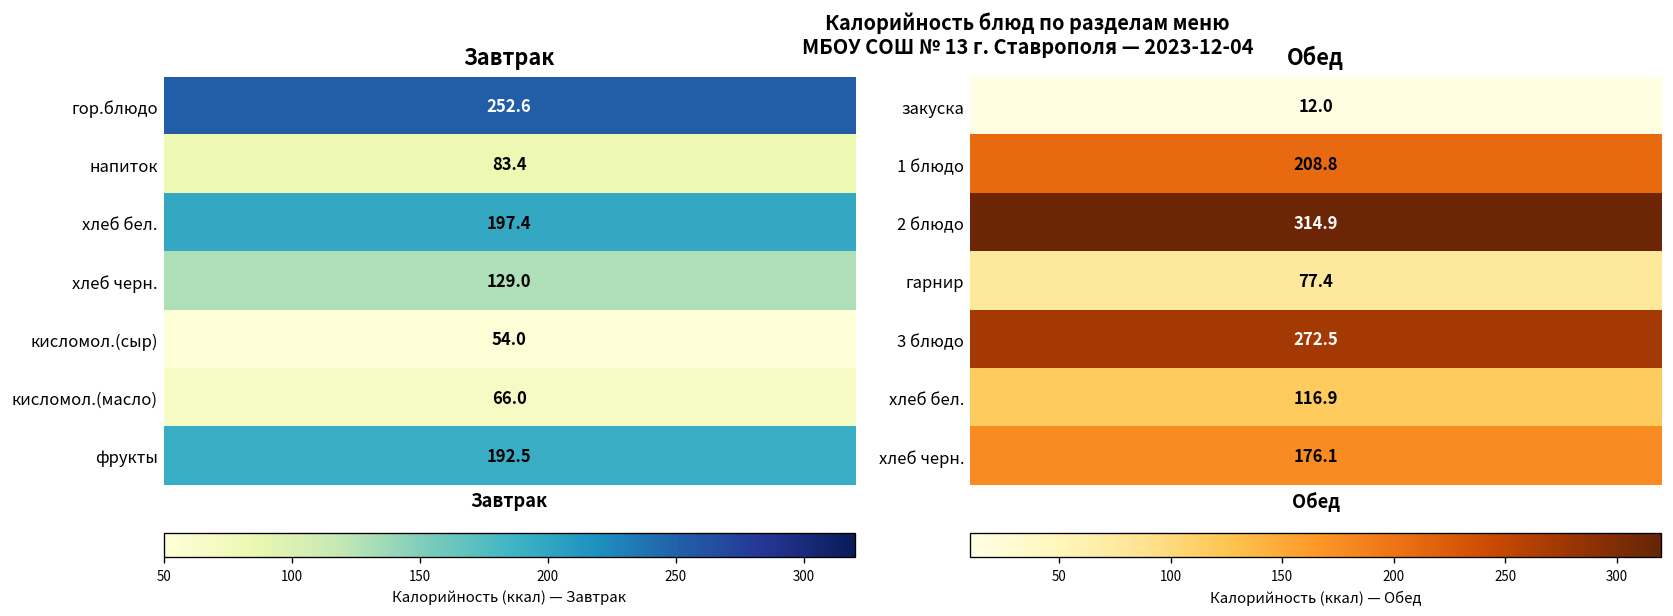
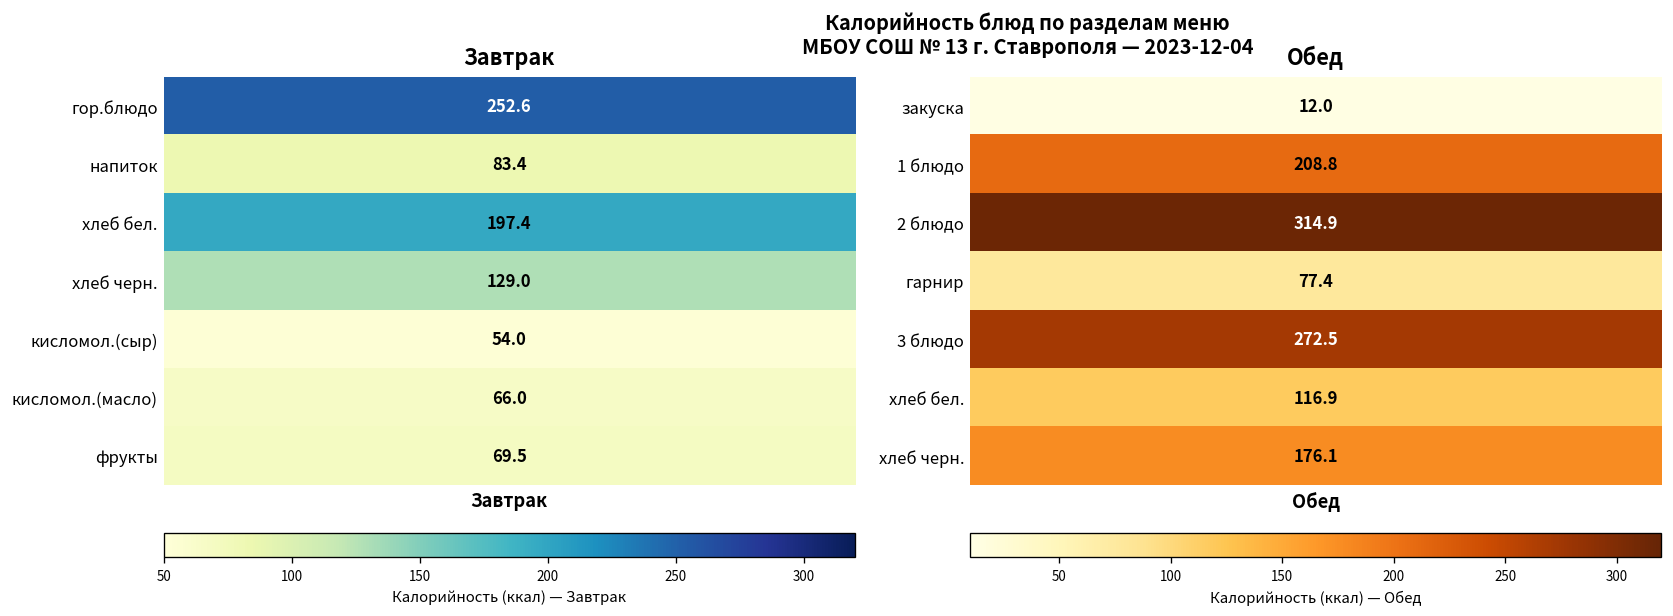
Завтрак, фрукты, Завтрак: 192.5 -> 69.5
